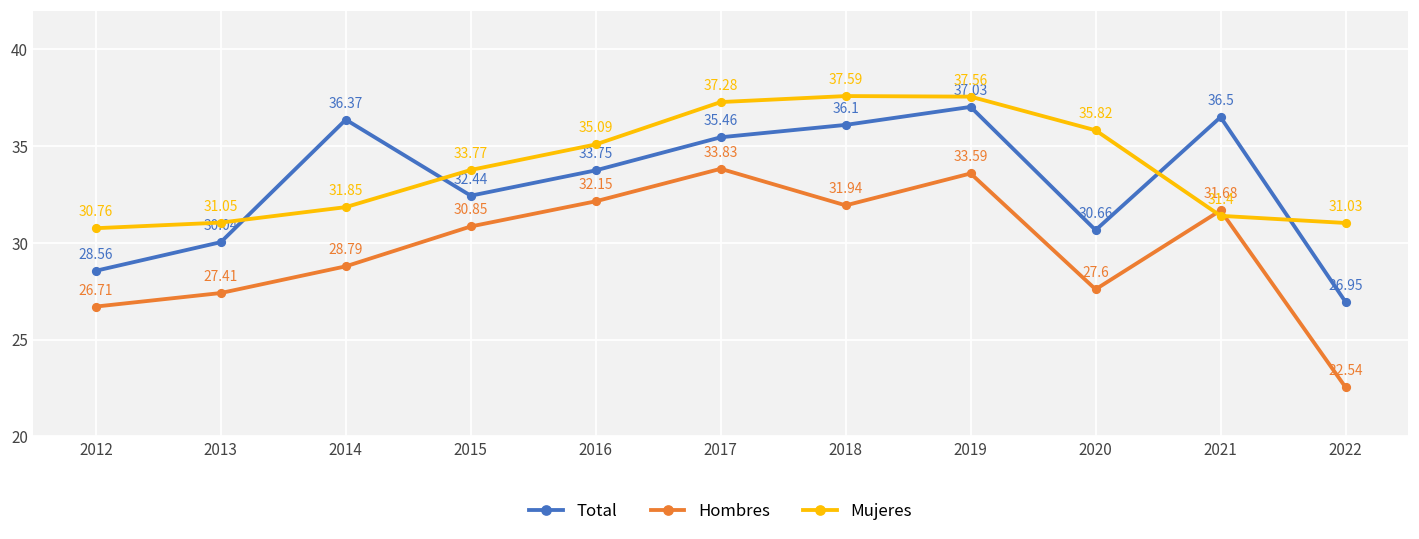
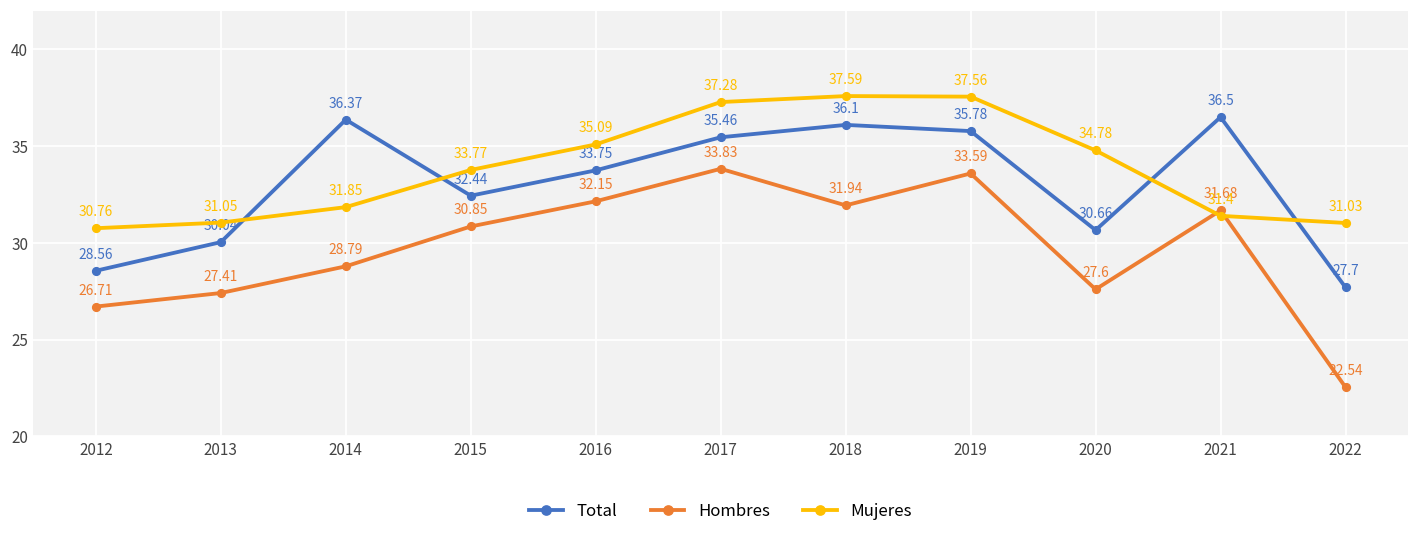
Total, 2019: 37.03 -> 35.78
Mujeres, 2020: 35.82 -> 34.78
Total, 2022: 26.95 -> 27.7
